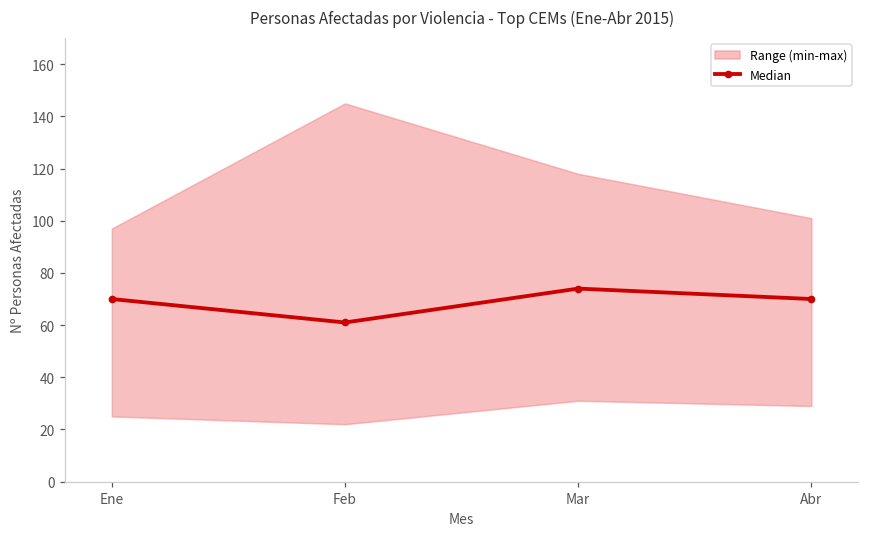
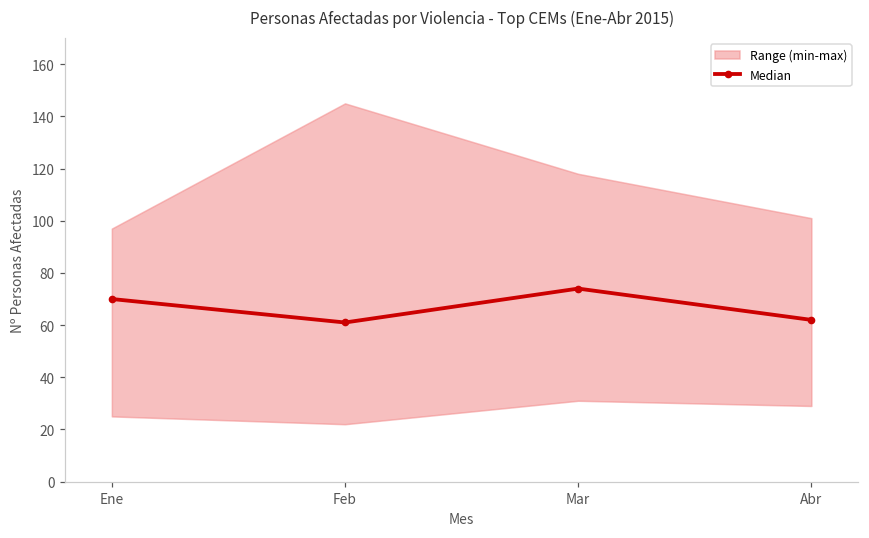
Median, Abr: 70 -> 62
